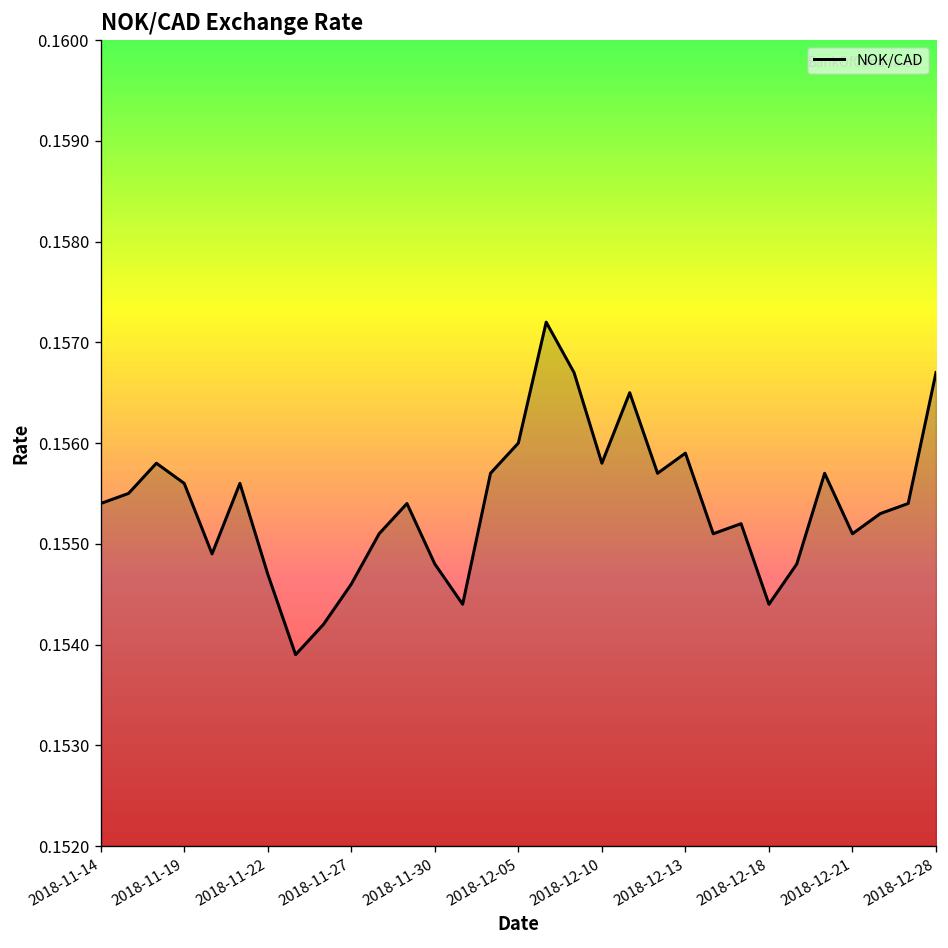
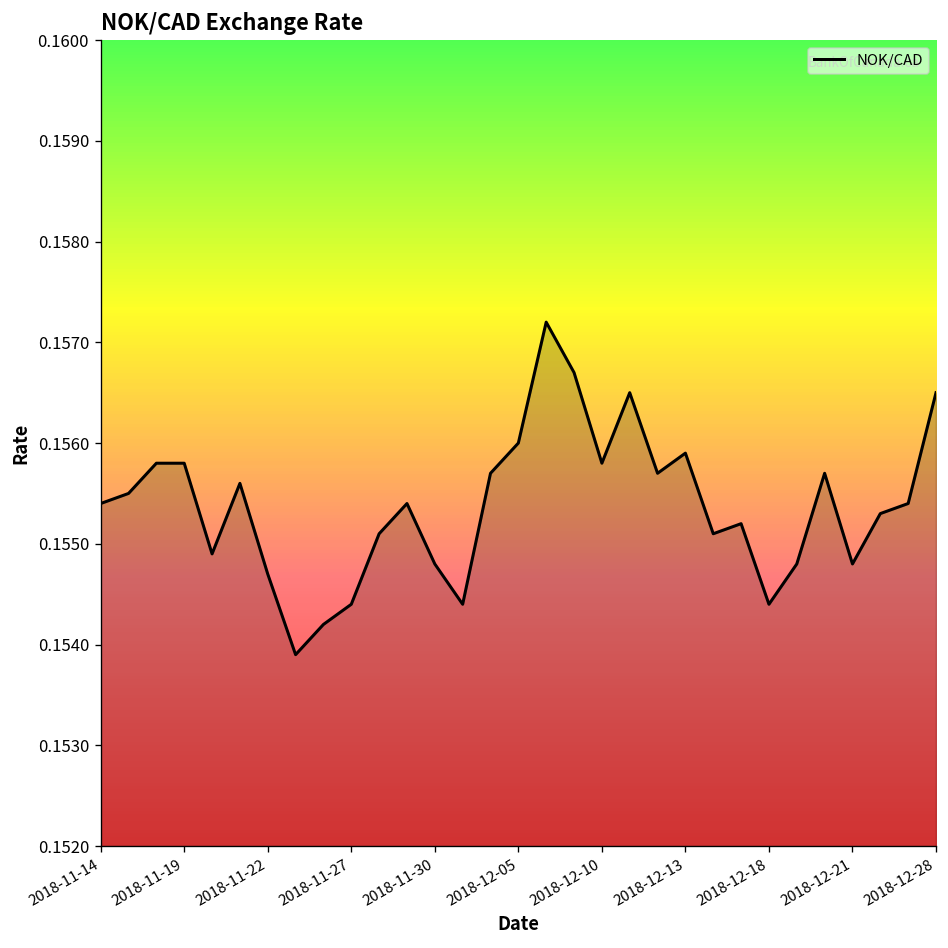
2018-11-19: 0.1556 -> 0.1558
2018-11-27: 0.1546 -> 0.1544
2018-12-21: 0.1551 -> 0.1548
2018-12-28: 0.1567 -> 0.1565
